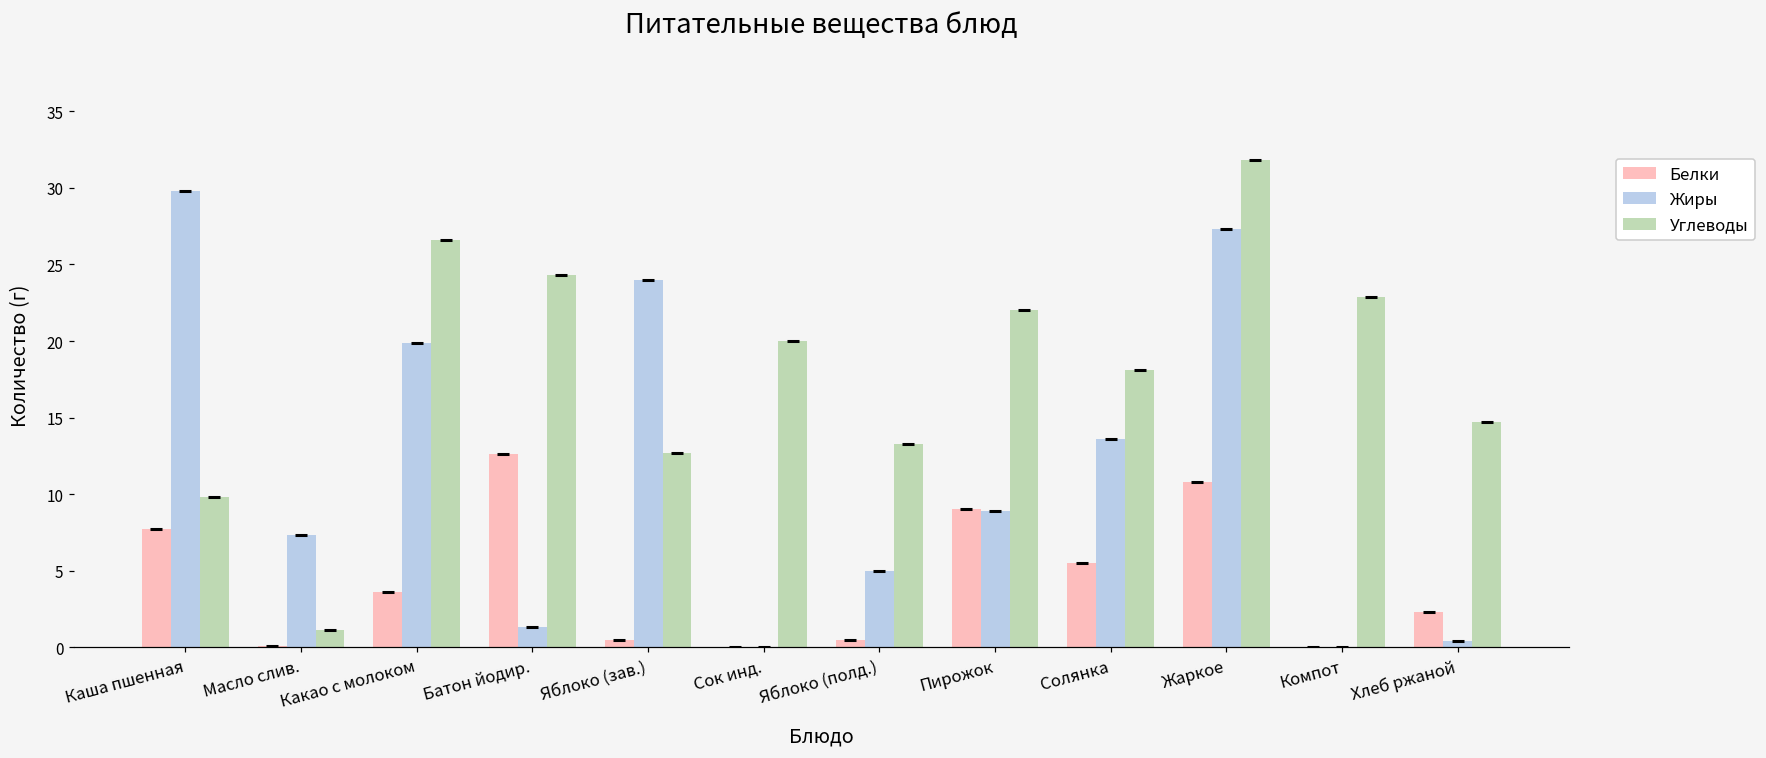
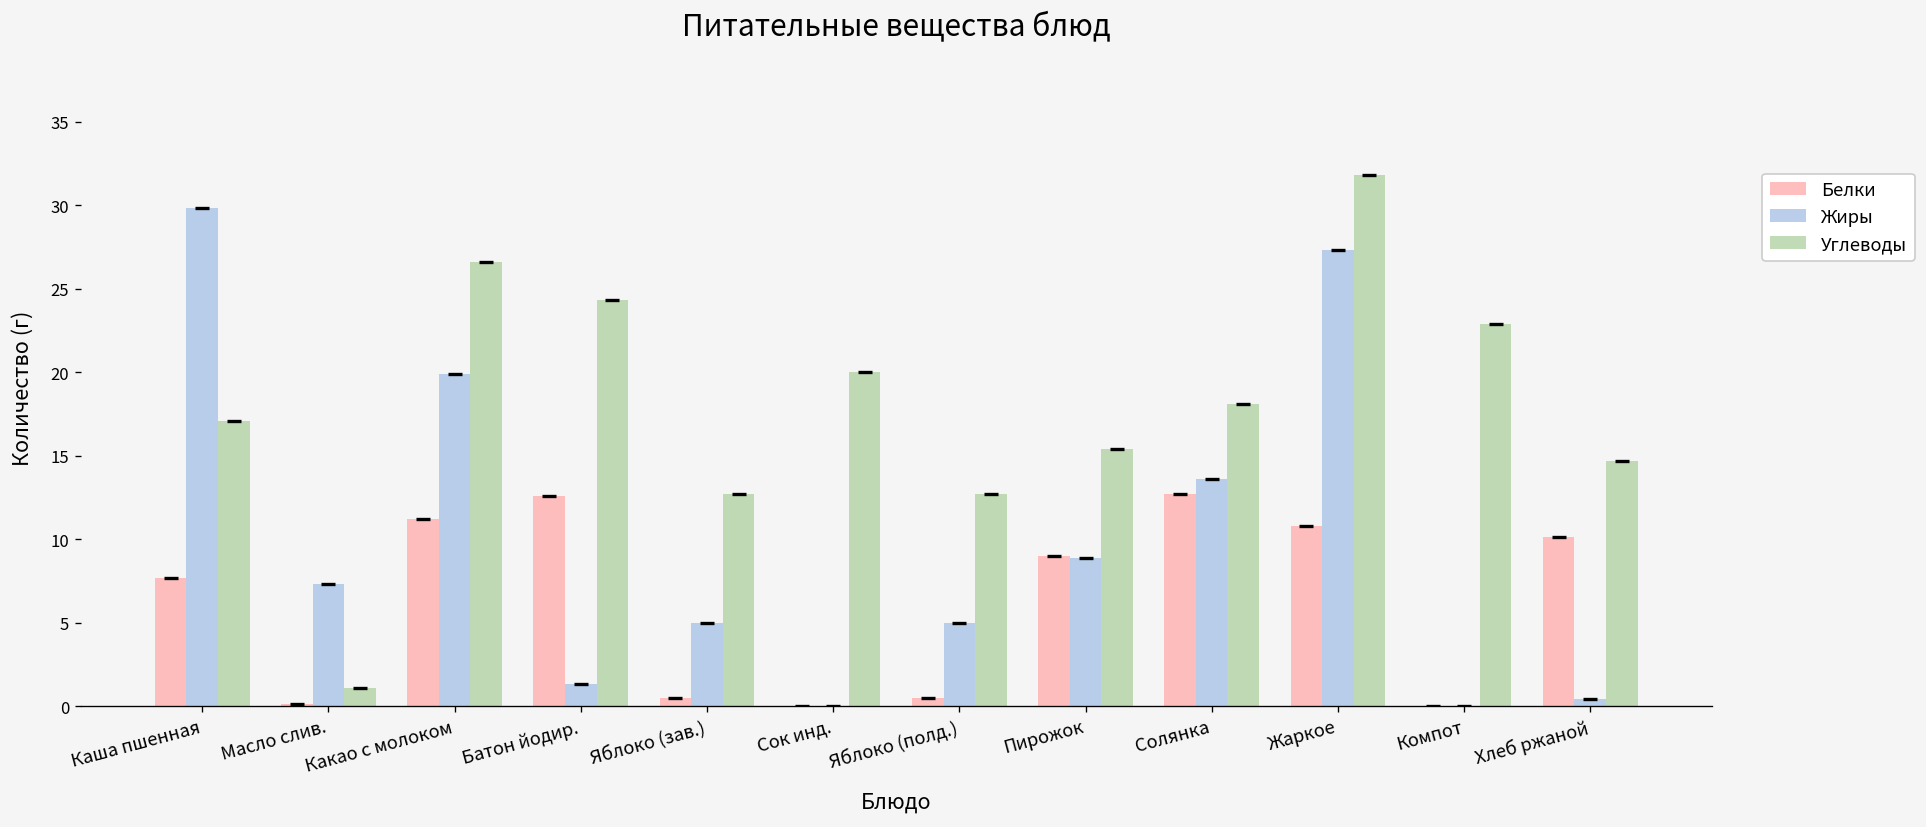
Углеводы, Каша пшенная: 9.8 -> 17.1
Белки, Какао с молоком: 3.6 -> 11.2
Жиры, Яблоко (зав.): 24 -> 5
Углеводы, Яблоко (полд.): 13.3 -> 12.7
Углеводы, Пирожок: 22.0 -> 15.4
Белки, Солянка: 5.5 -> 12.7
Белки, Хлеб ржаной: 2.3 -> 10.1
